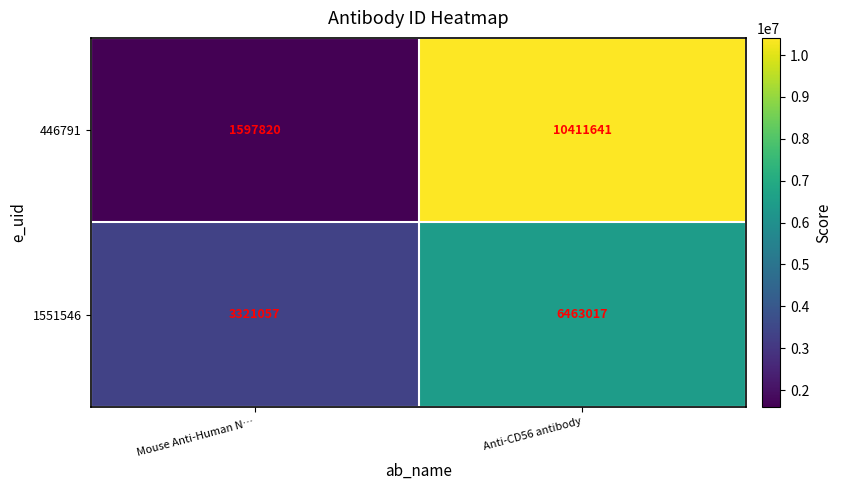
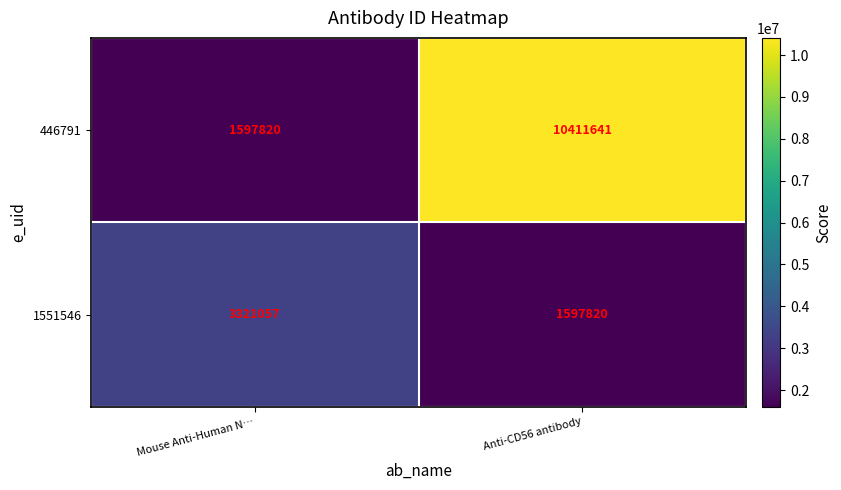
1551546, Anti-CD56 antibody: 6463017 -> 1597820
